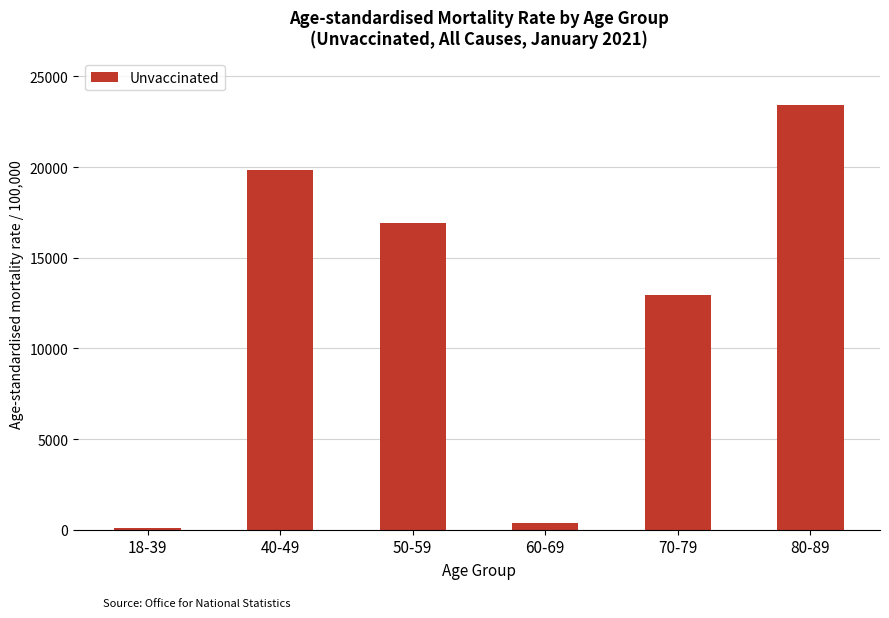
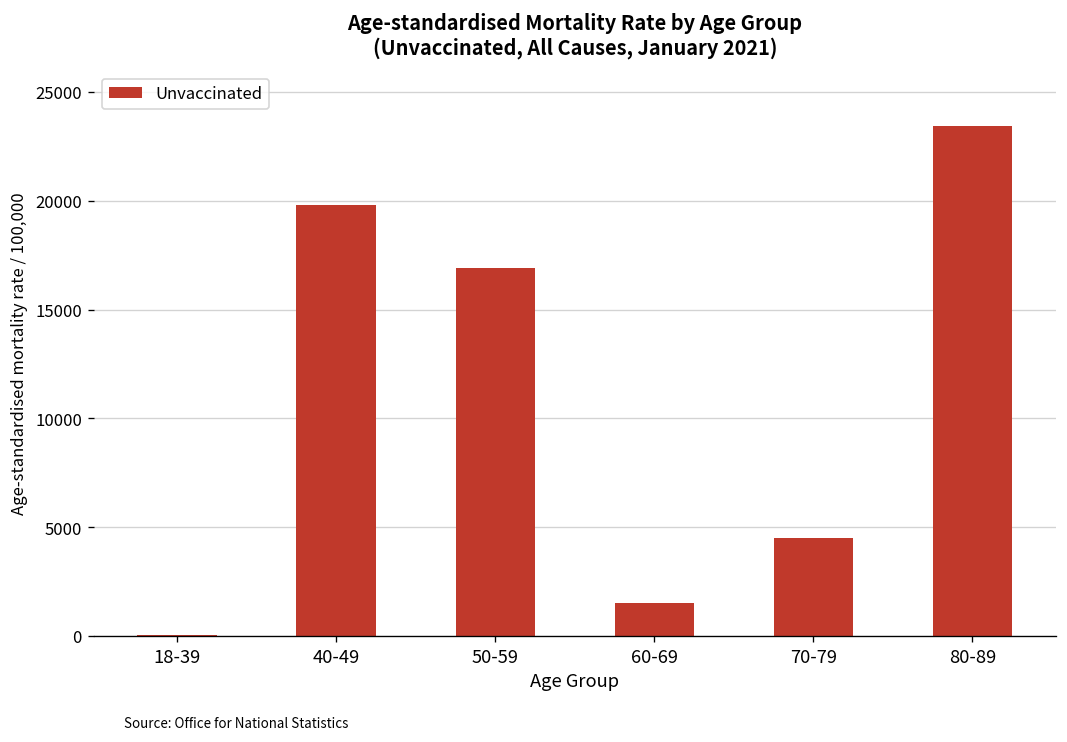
60-69: 400 -> 1500
70-79: 13000 -> 4500
